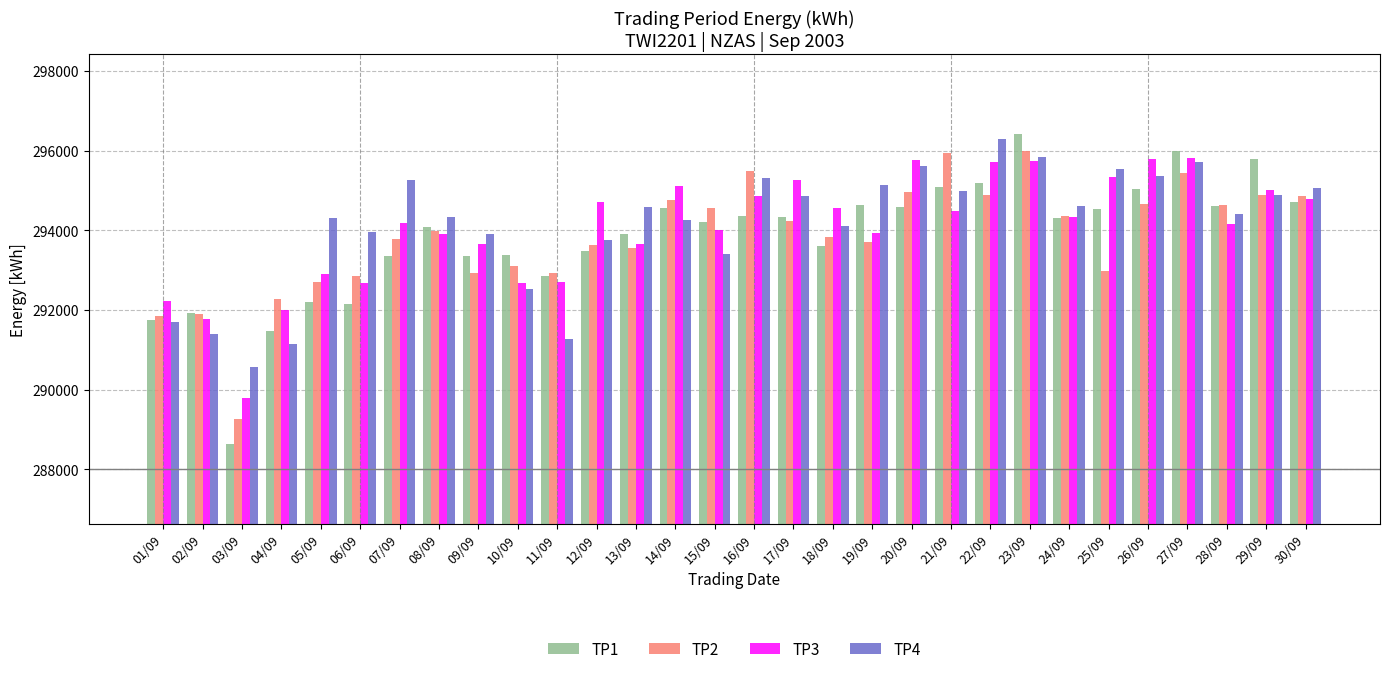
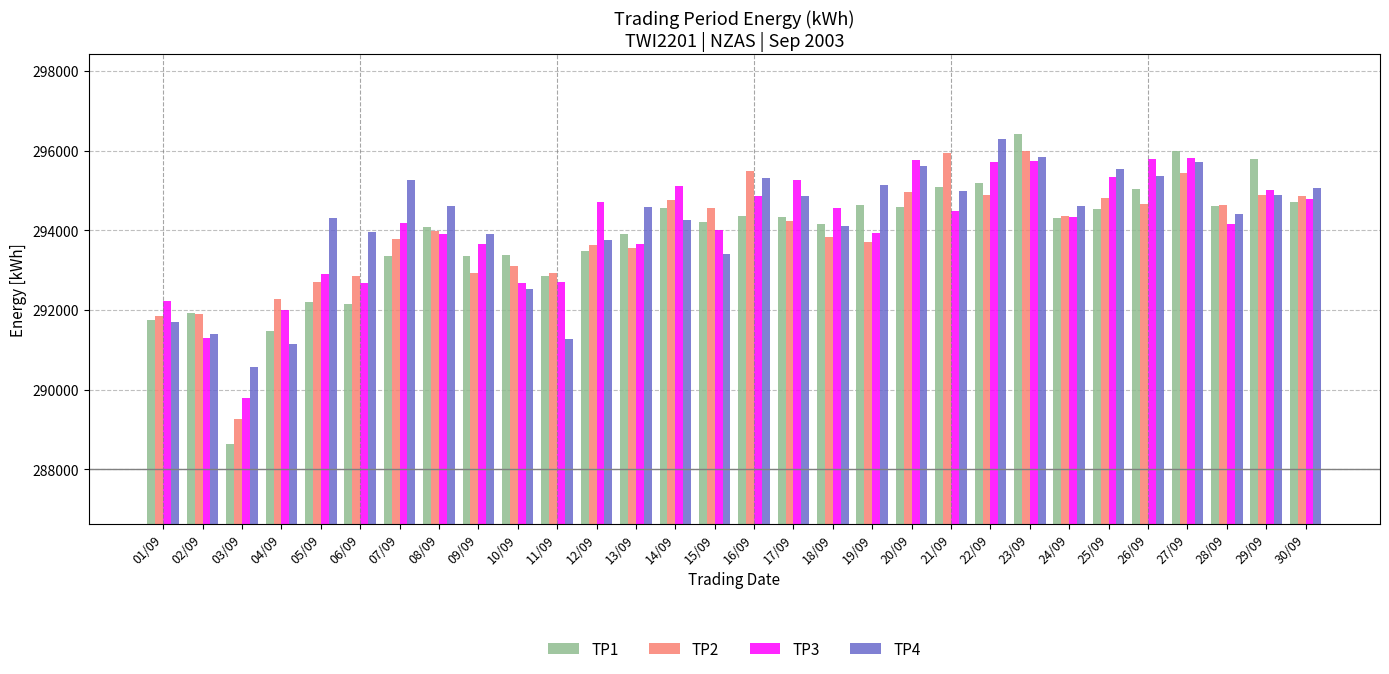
TP3, 02/09: 291800 -> 291300
TP4, 08/09: 294300 -> 294600
TP1, 18/09: 293600 -> 294200
TP2, 25/09: 293000 -> 294800
